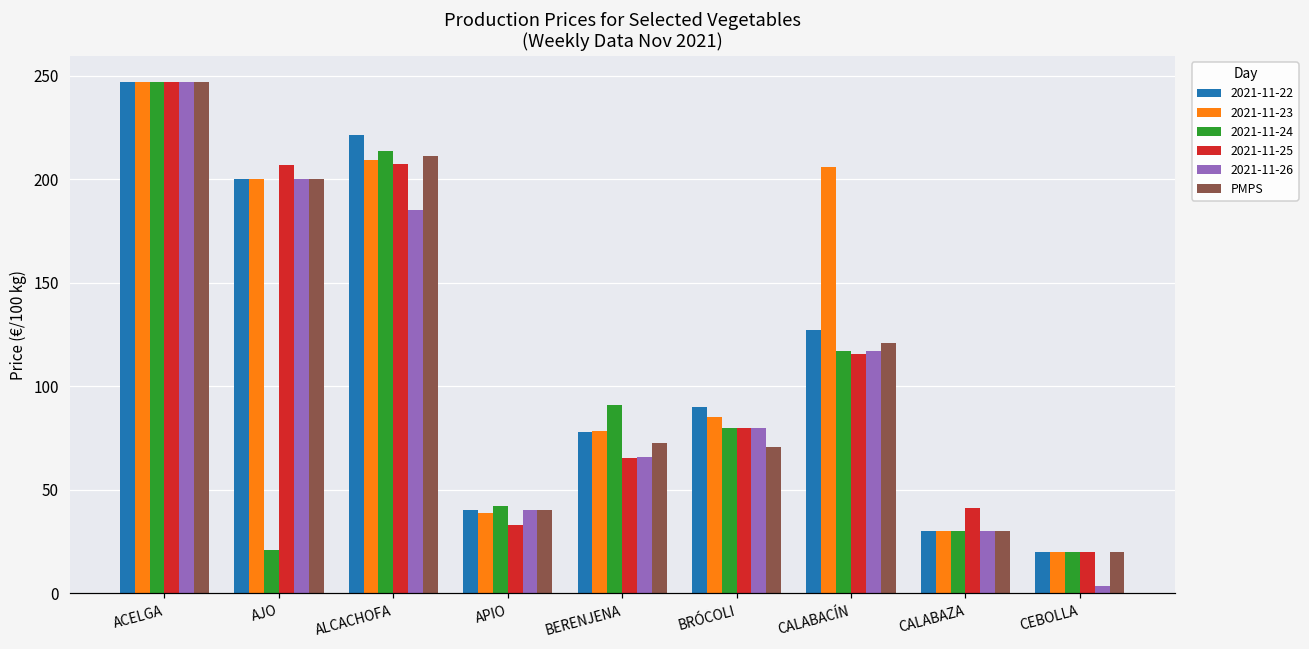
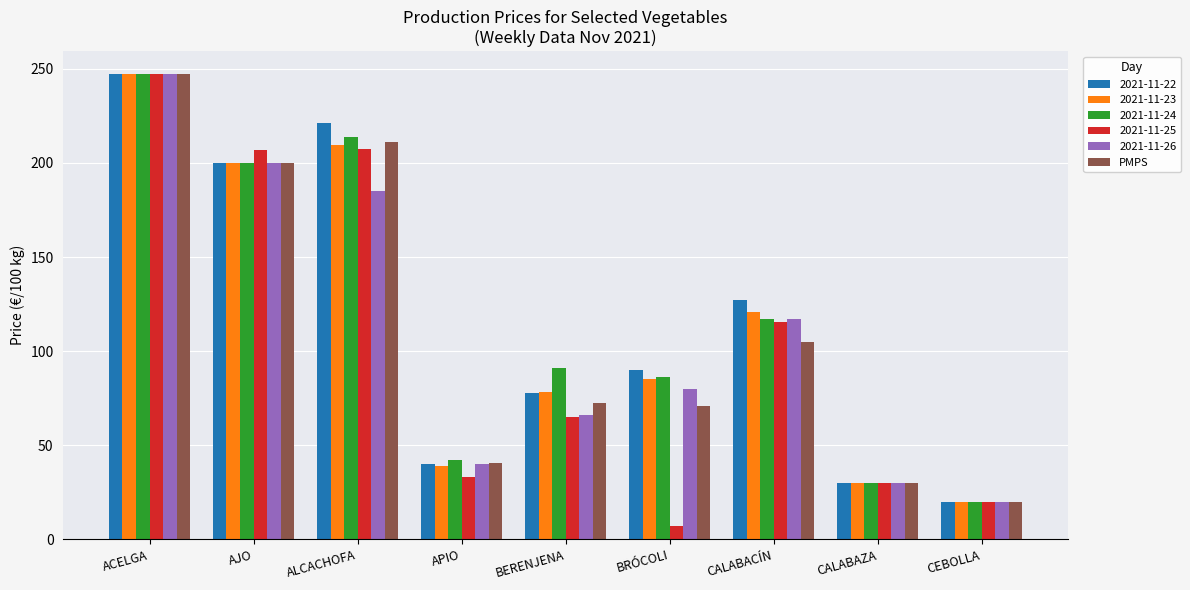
2021-11-24, AJO: 21 -> 200
2021-11-24, BRÓCOLI: 80 -> 86
2021-11-25, BRÓCOLI: 80 -> 7
2021-11-23, CALABACÍN: 206 -> 121
PMPS, CALABACÍN: 121 -> 105
2021-11-25, CALABAZA: 41 -> 30
2021-11-26, CEBOLLA: 4 -> 20
